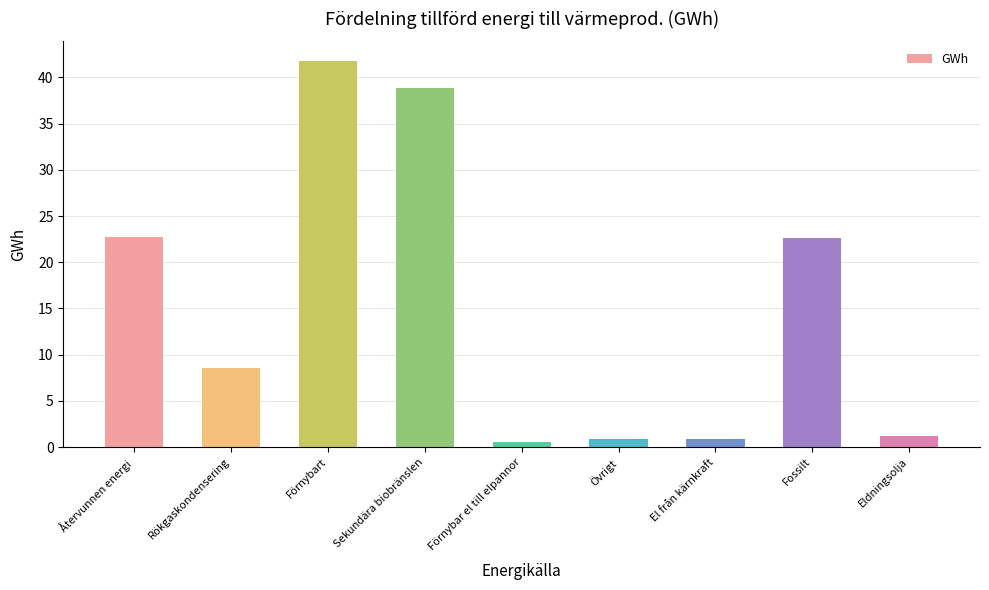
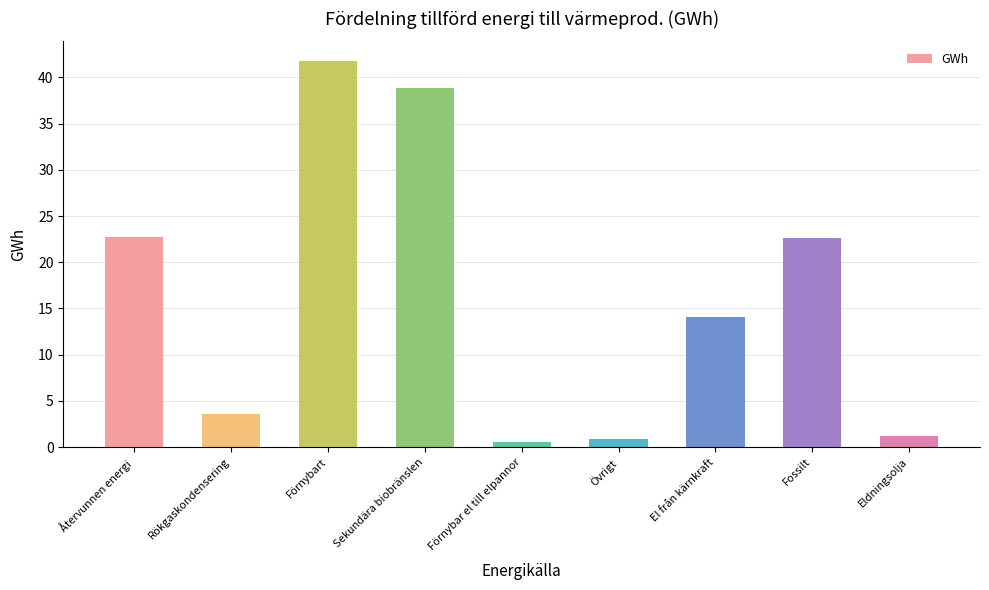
Rökgaskondensering: 9 -> 4
El från kärnkraft: 1 -> 14
